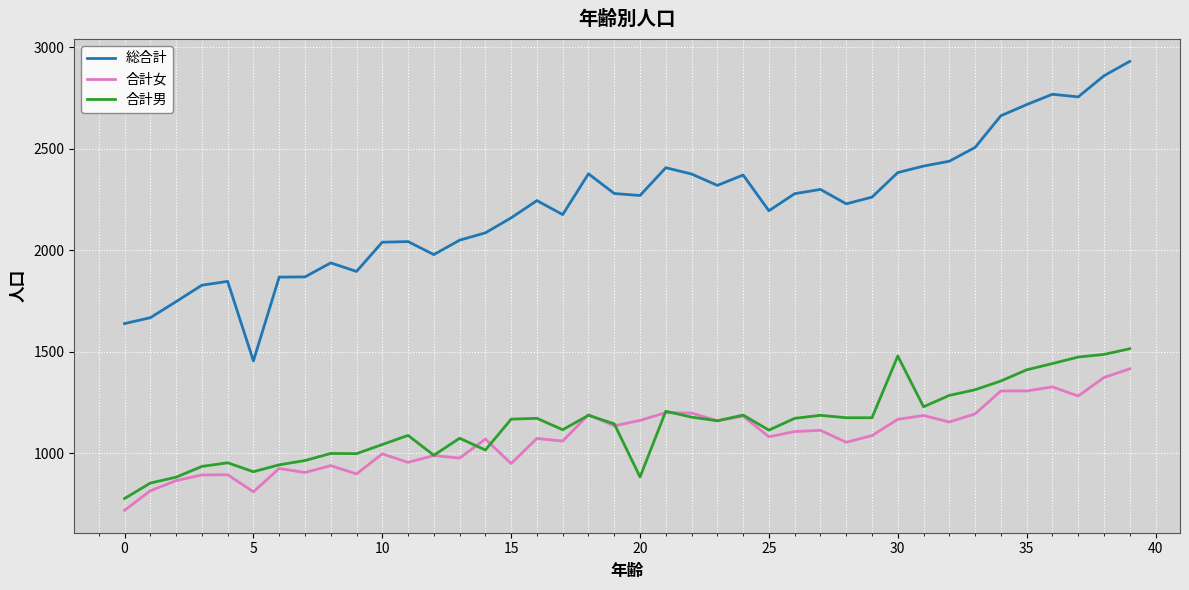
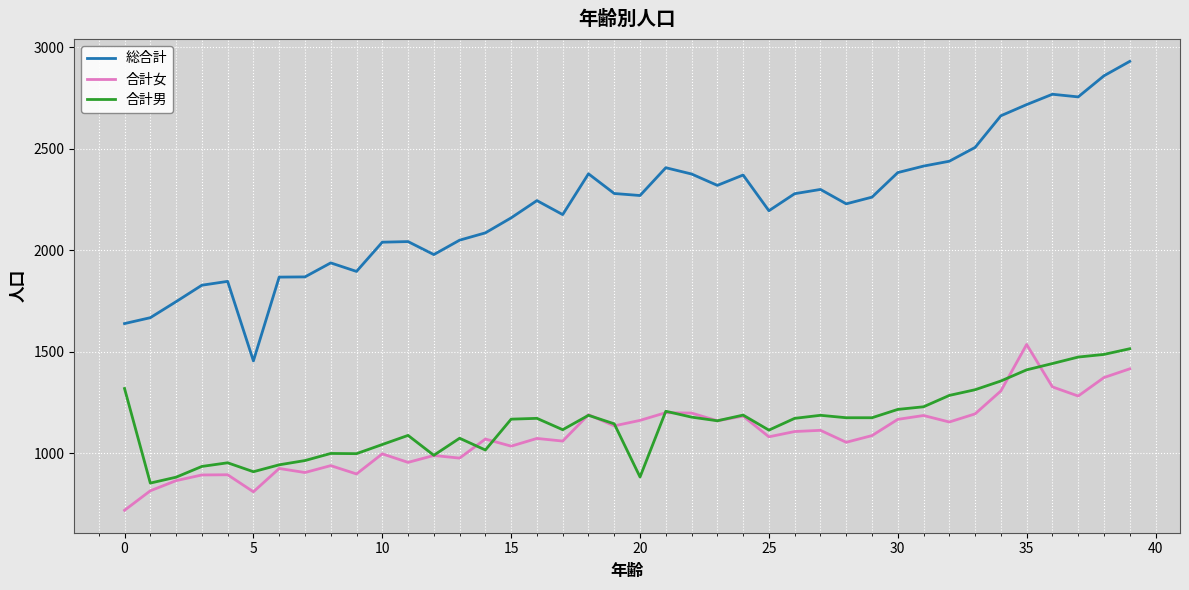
合計男, 0: 780 -> 1320
合計女, 15: 950 -> 1040
合計男, 30: 1480 -> 1220
合計女, 35: 1310 -> 1540
